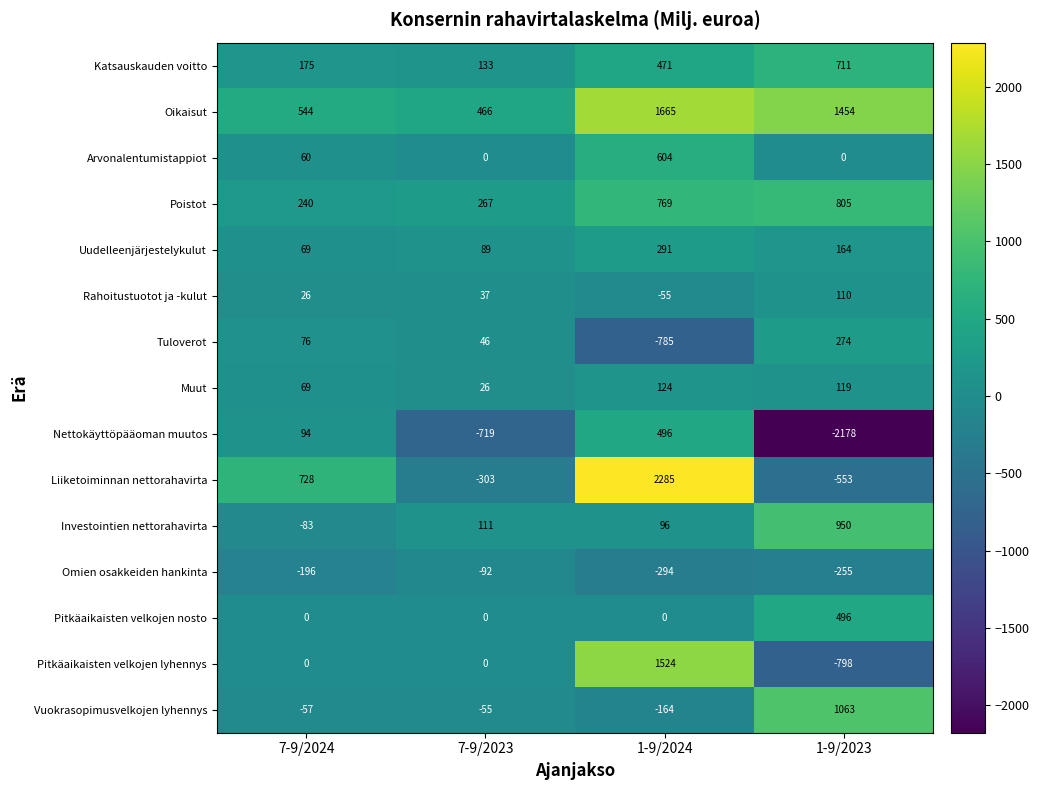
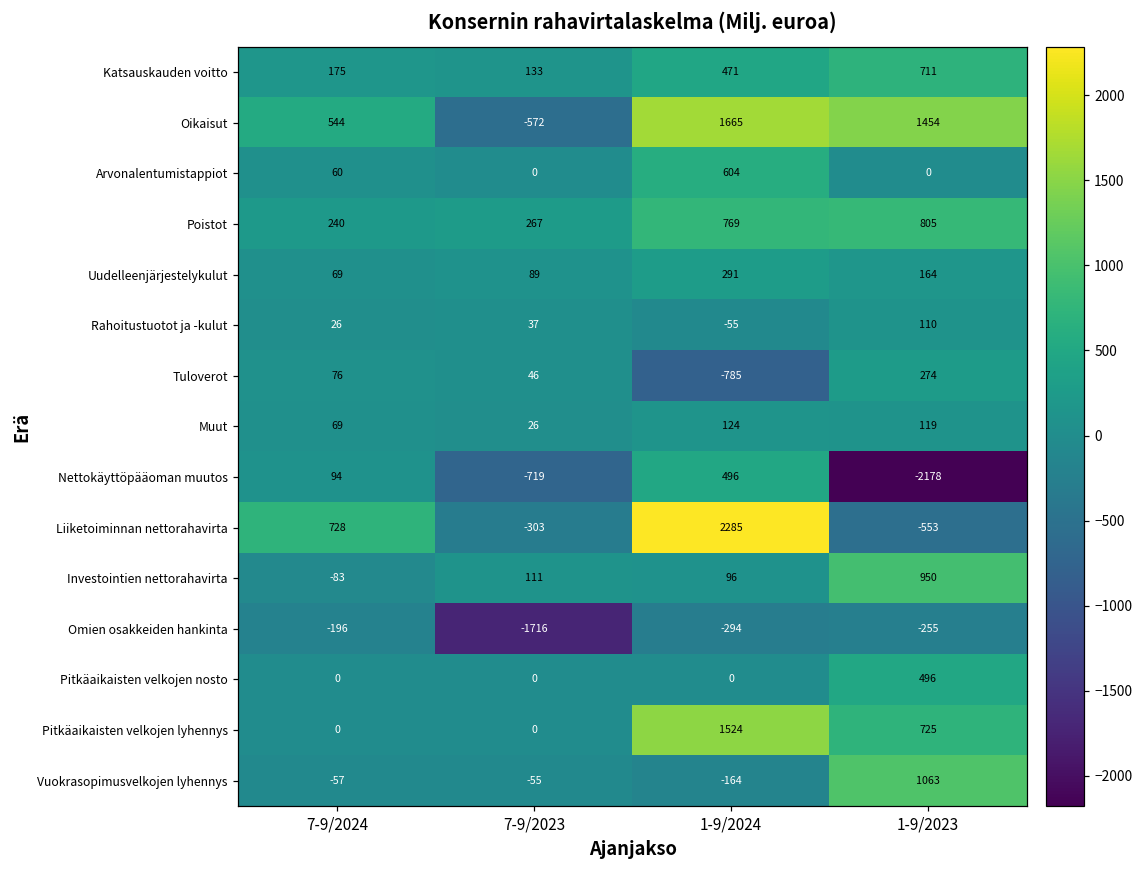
Oikaisut, 7-9/2023: 466 -> -572
Omien osakkeiden hankinta, 7-9/2023: -92 -> -1716
Pitkäaikaisten velkojen lyhennys, 1-9/2023: -798 -> 725
